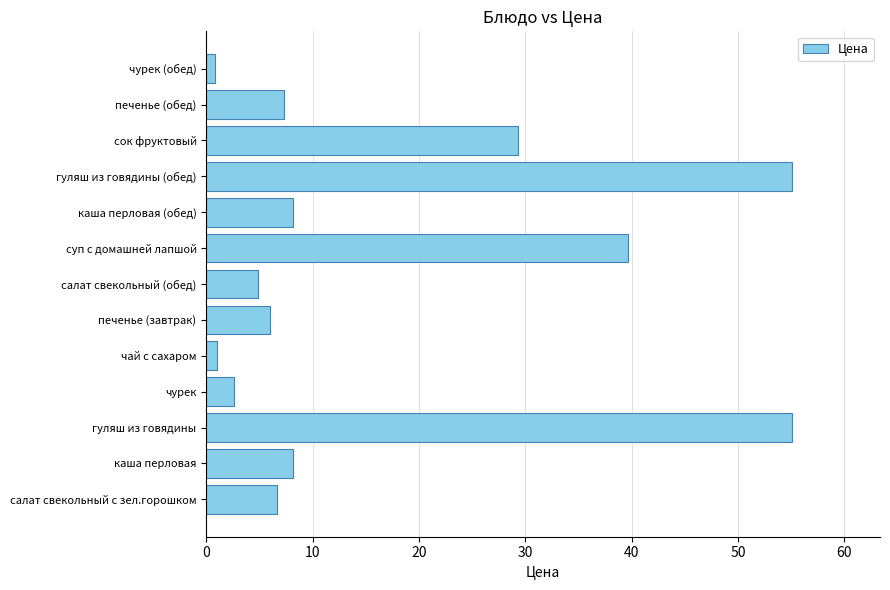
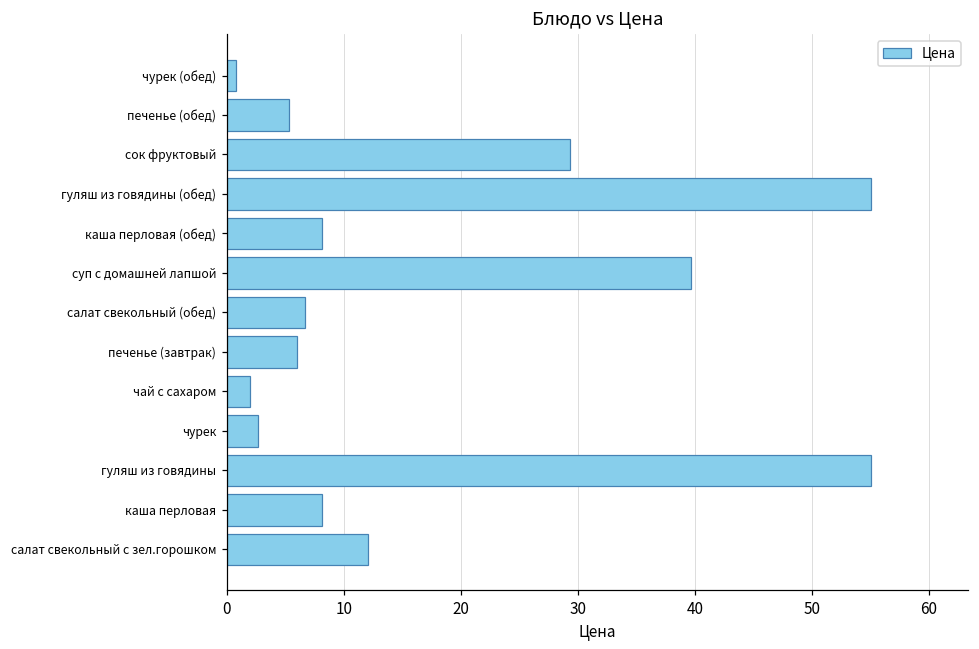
печенье (обед): 7.3 -> 5.3
салат свекольный (обед): 4.9 -> 6.7
чай с сахаром: 1 -> 2
салат свекольный с зел.горошком: 6.7 -> 12.1
